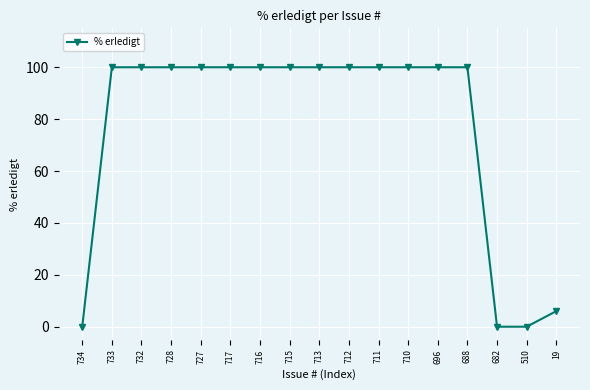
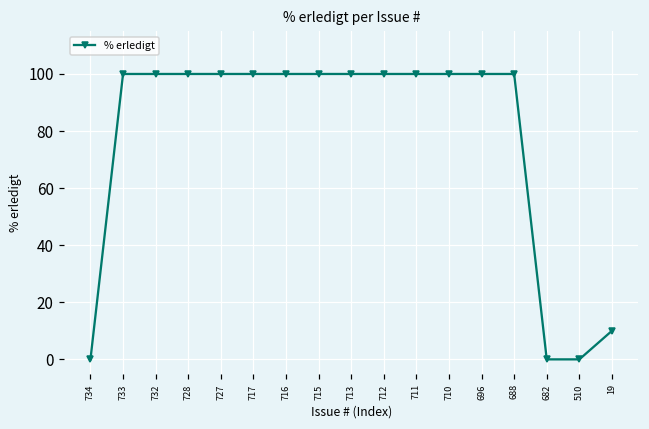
19: 6 -> 10
